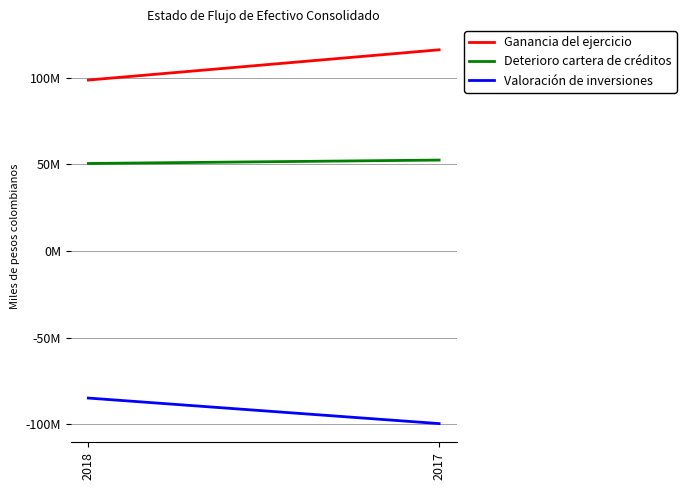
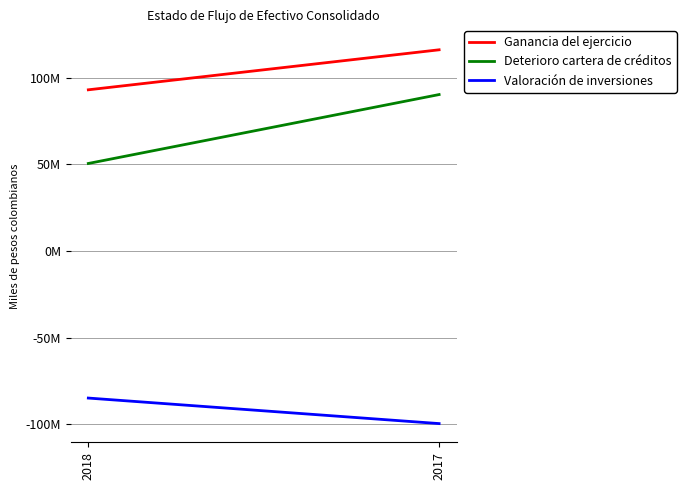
Ganancia del ejercicio, 2018: 99000000 -> 93000000
Deterioro cartera de créditos, 2017: 52000000 -> 90000000
